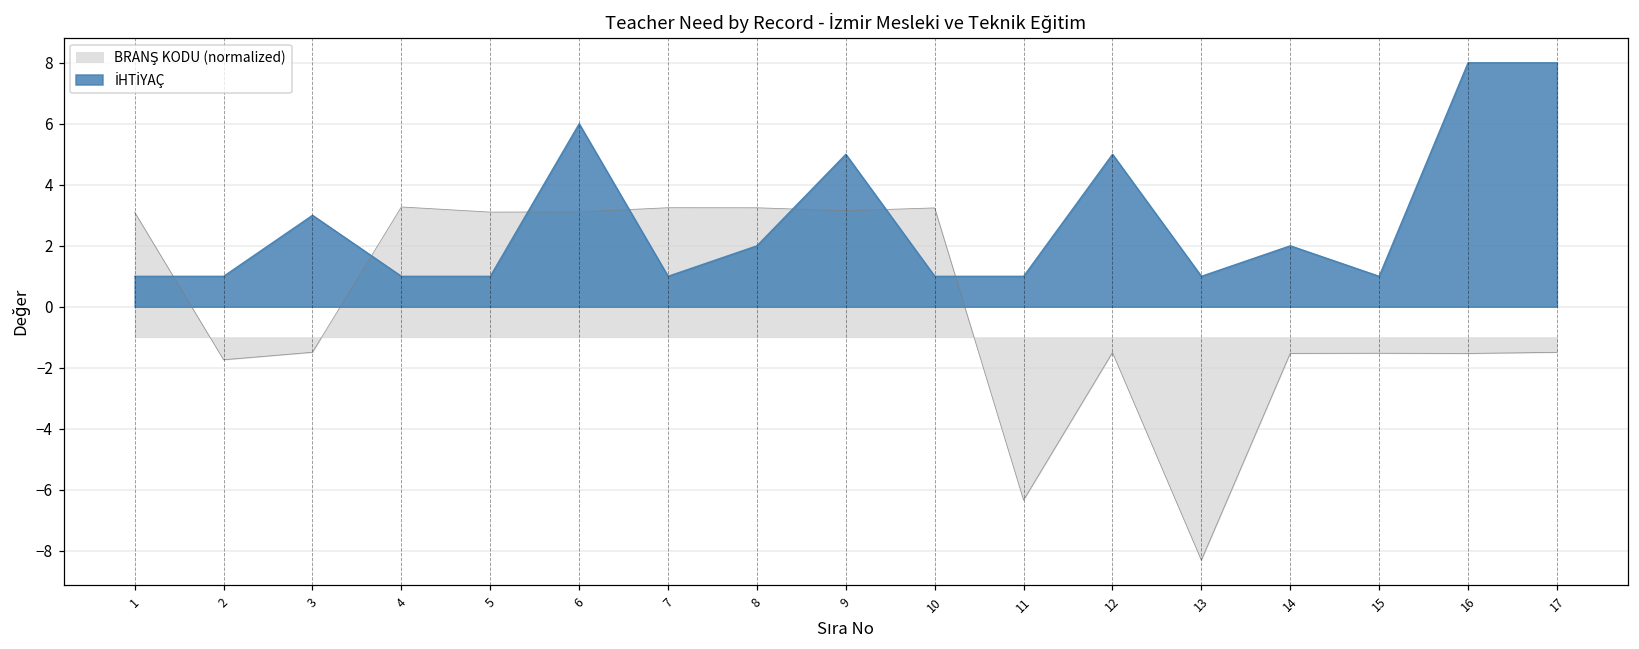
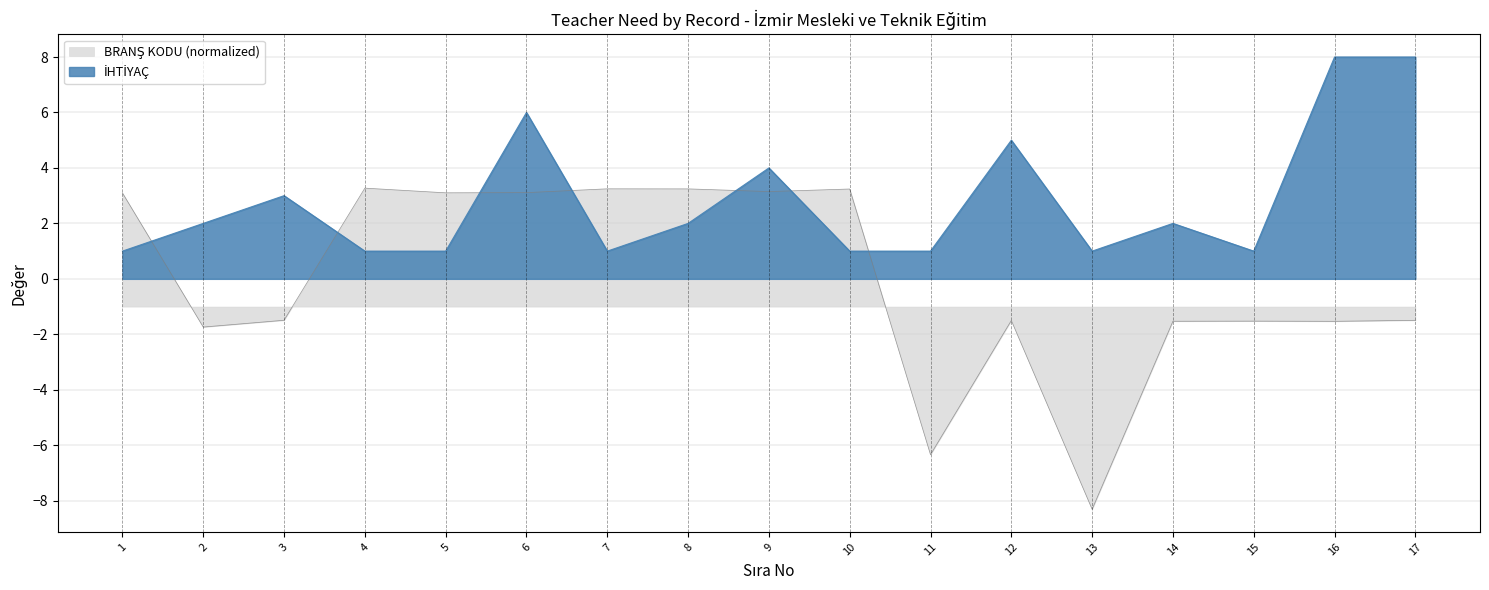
İHTİYAÇ, 2: 1 -> 2
İHTİYAÇ, 9: 5 -> 4
